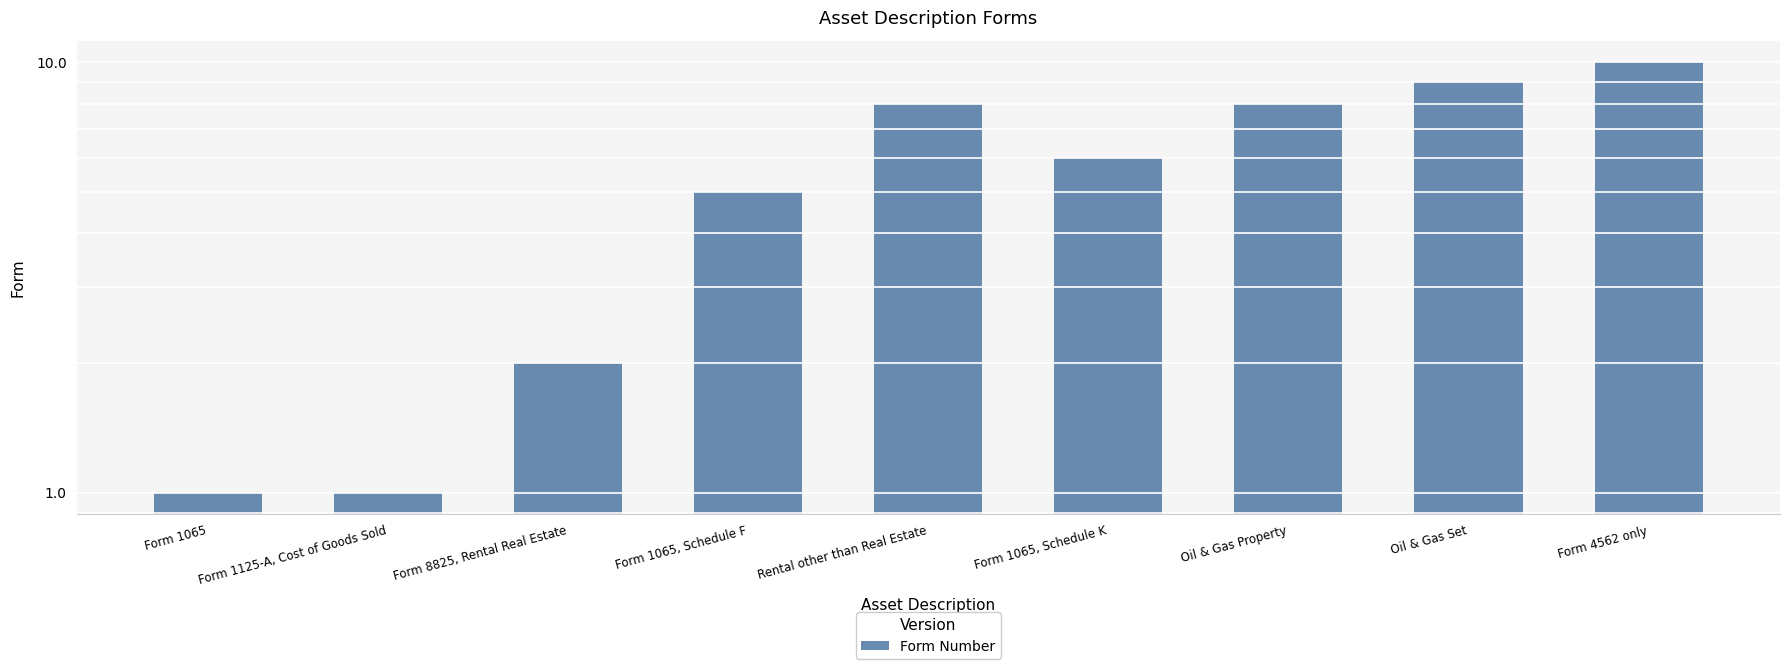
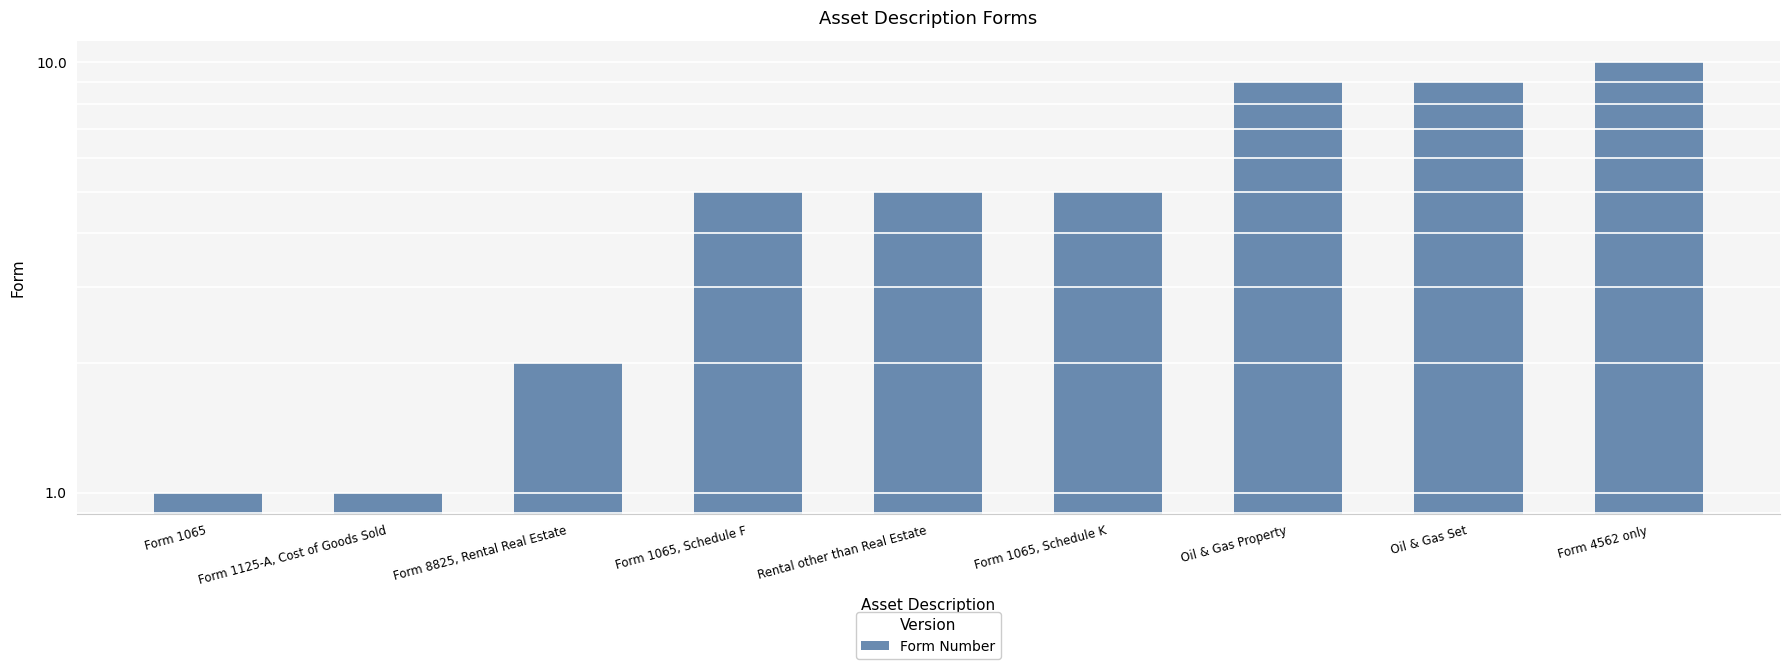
Rental other than Real Estate: 8 -> 5
Form 1065, Schedule K: 6 -> 5
Oil & Gas Property: 8 -> 9
